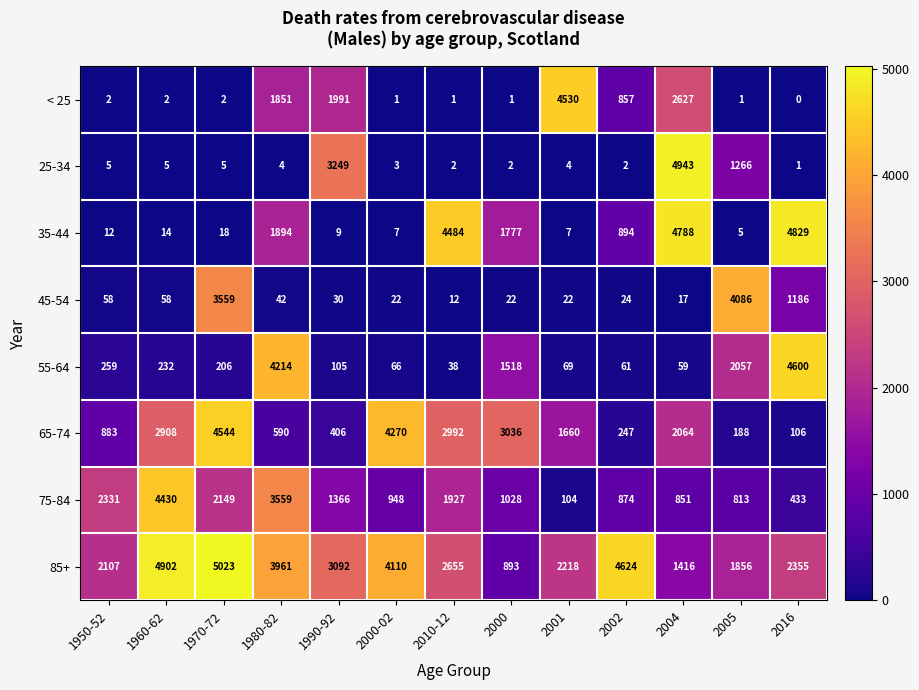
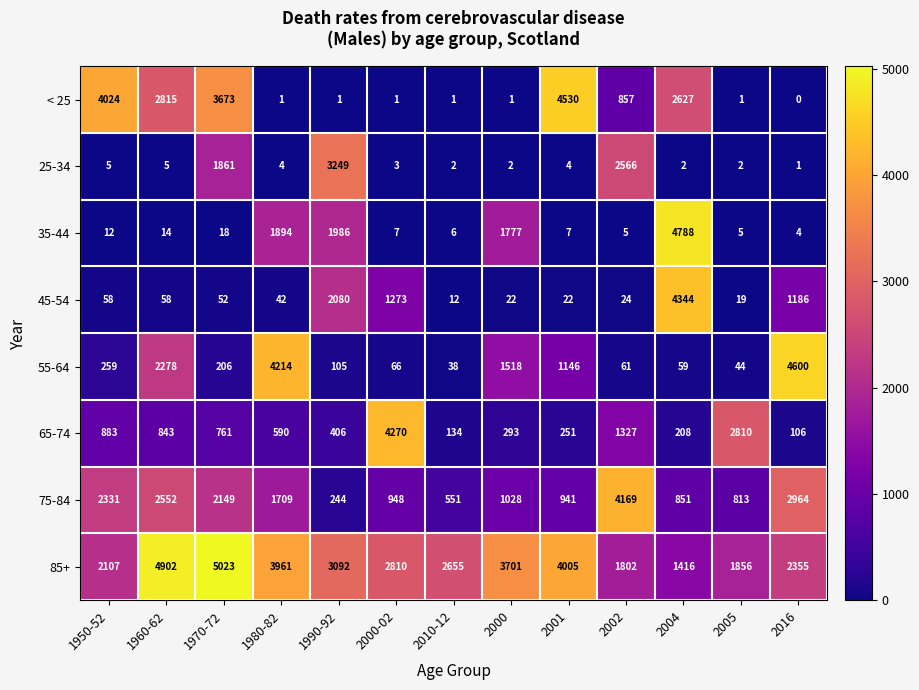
< 25, 1950-52: 2 -> 4024
< 25, 1960-62: 2 -> 2815
< 25, 1970-72: 2 -> 3673
< 25, 1980-82: 1851 -> 1
< 25, 1990-92: 1991 -> 1
25-34, 1970-72: 5 -> 1861
25-34, 2002: 2 -> 2566
25-34, 2004: 4943 -> 2
25-34, 2005: 1266 -> 2
35-44, 1990-92: 9 -> 1986
35-44, 2010-12: 4484 -> 6
35-44, 2002: 894 -> 5
35-44, 2016: 4829 -> 4
45-54, 1970-72: 3559 -> 52
45-54, 1990-92: 30 -> 2080
45-54, 2000-02: 22 -> 1273
45-54, 2004: 17 -> 4344
45-54, 2005: 4086 -> 19
55-64, 1960-62: 232 -> 2278
55-64, 2001: 69 -> 1146
55-64, 2005: 2057 -> 44
65-74, 1960-62: 2908 -> 843
65-74, 1970-72: 4544 -> 761
65-74, 2010-12: 2992 -> 134
65-74, 2000: 3036 -> 293
65-74, 2001: 1660 -> 251
65-74, 2002: 247 -> 1327
65-74, 2004: 2064 -> 208
65-74, 2005: 188 -> 2810
75-84, 1960-62: 4430 -> 2552
75-84, 1980-82: 3559 -> 1709
75-84, 1990-92: 1366 -> 244
75-84, 2010-12: 1927 -> 551
75-84, 2001: 104 -> 941
75-84, 2002: 874 -> 4169
75-84, 2016: 433 -> 2964
85+, 2000-02: 4110 -> 2810
85+, 2000: 893 -> 3701
85+, 2001: 2218 -> 4005
85+, 2002: 4624 -> 1802
